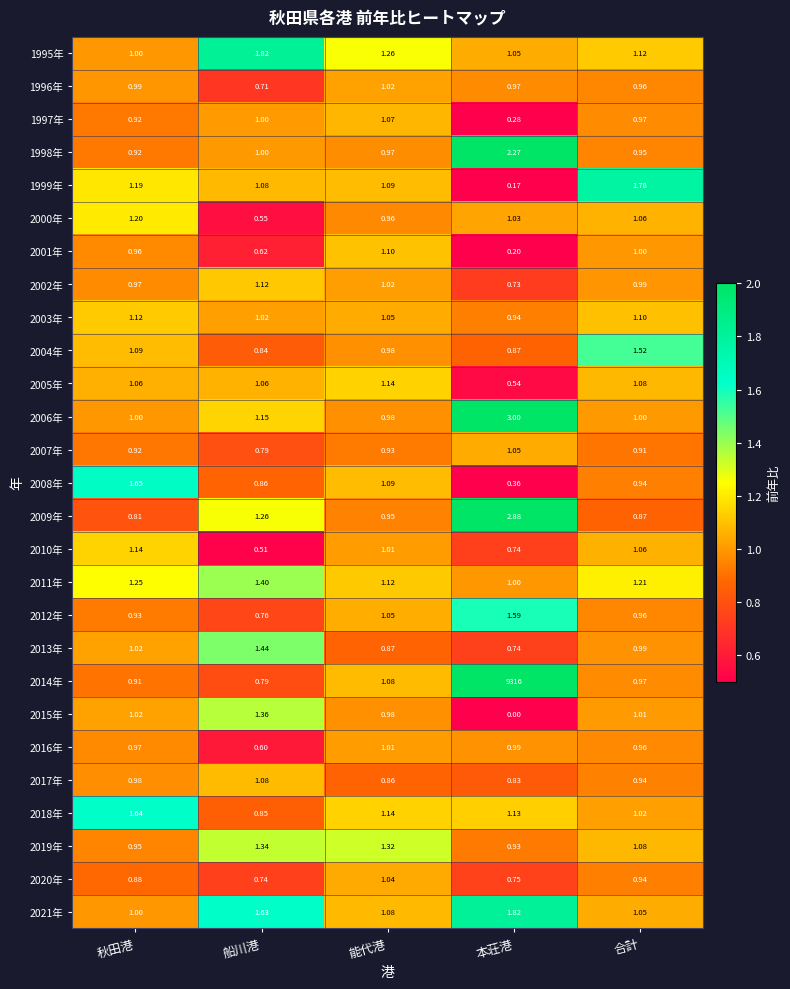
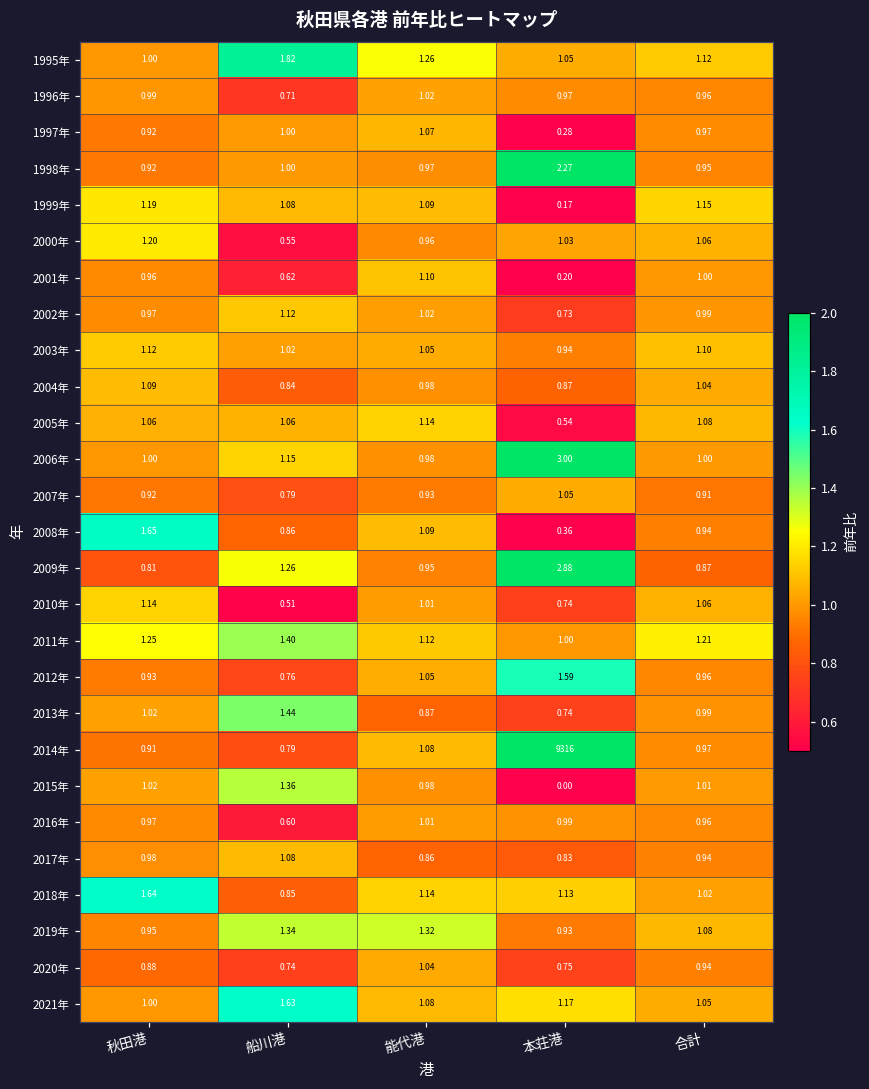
1999年, 合計: 1.78 -> 1.15
2004年, 合計: 1.52 -> 1.04
2021年, 本荘港: 1.82 -> 1.17
